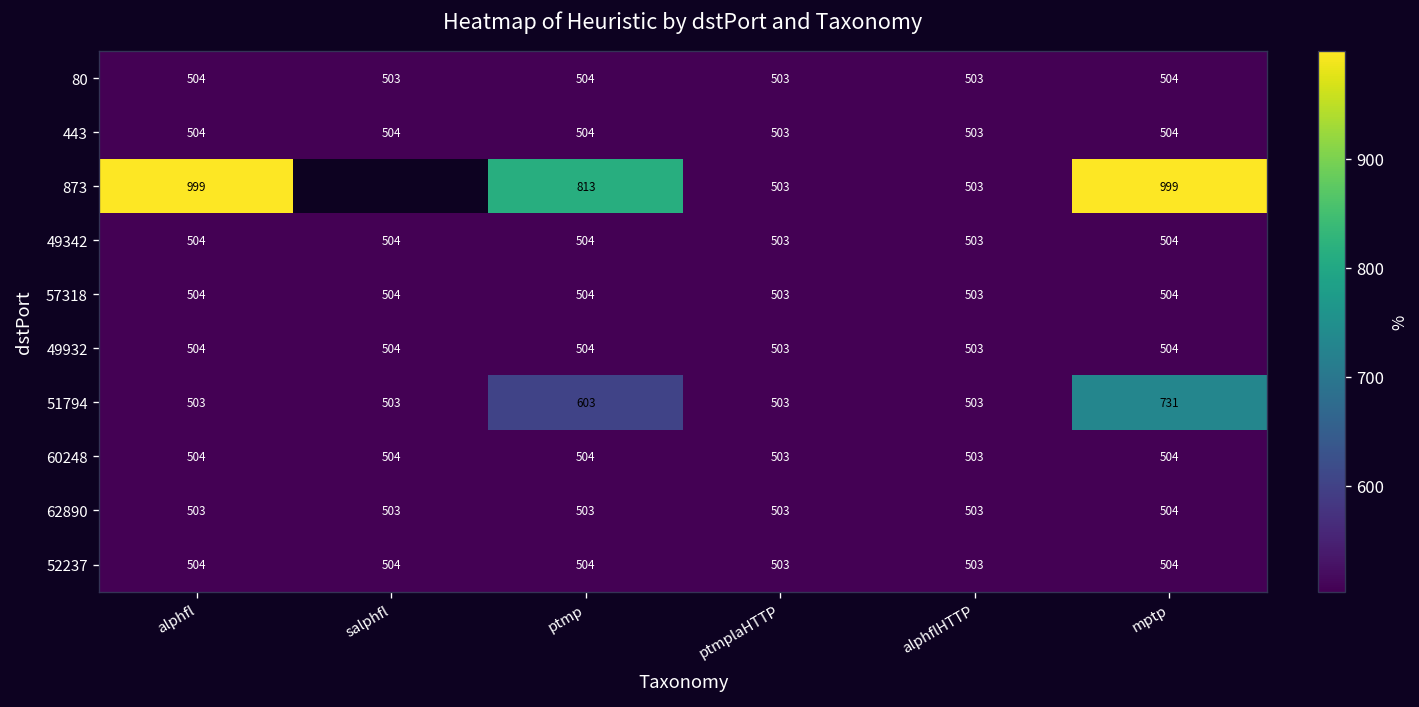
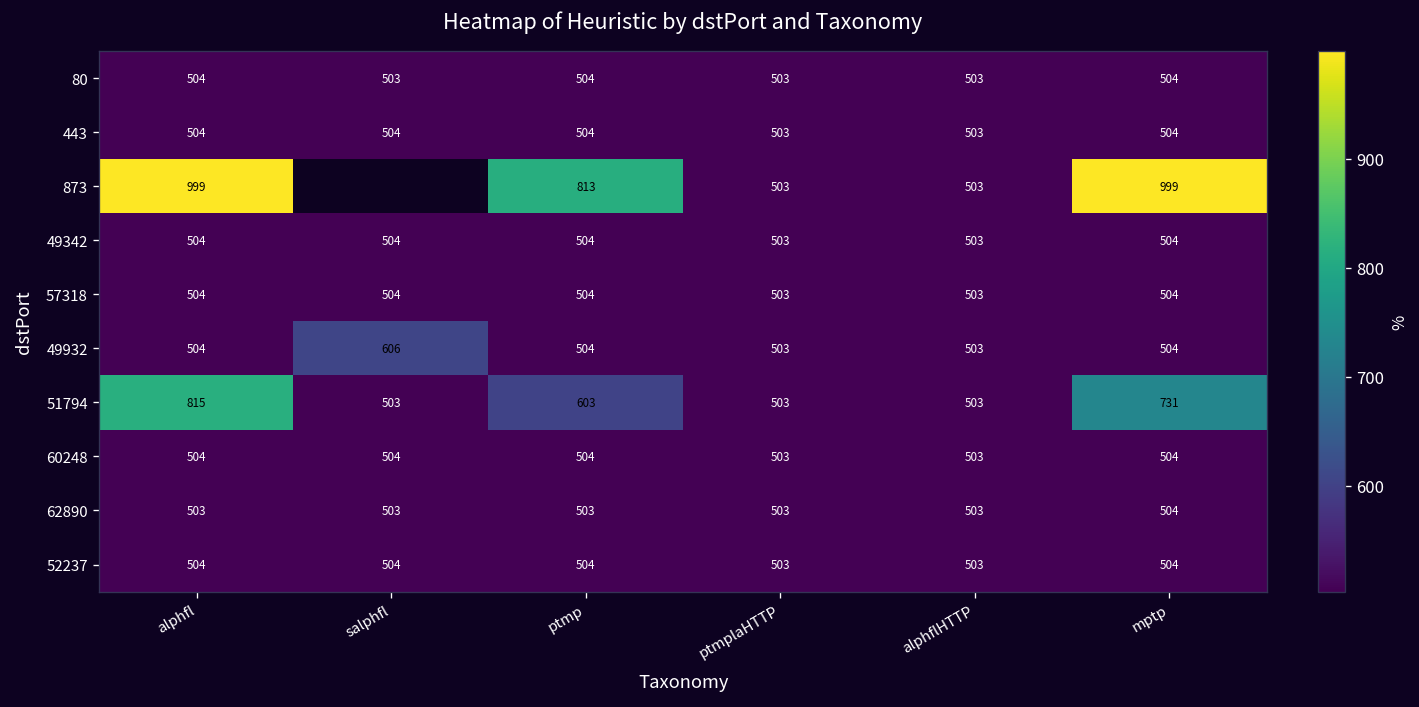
49932, salphfl: 504 -> 606
51794, alphfl: 503 -> 815
